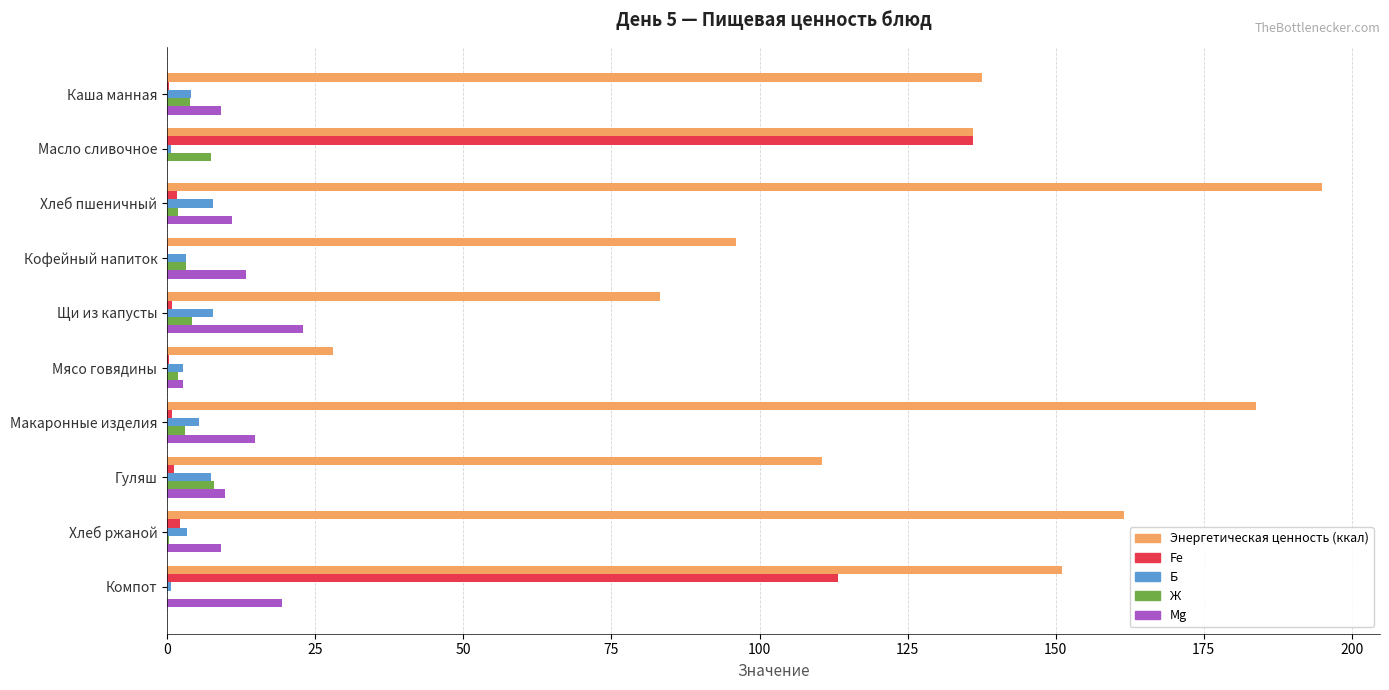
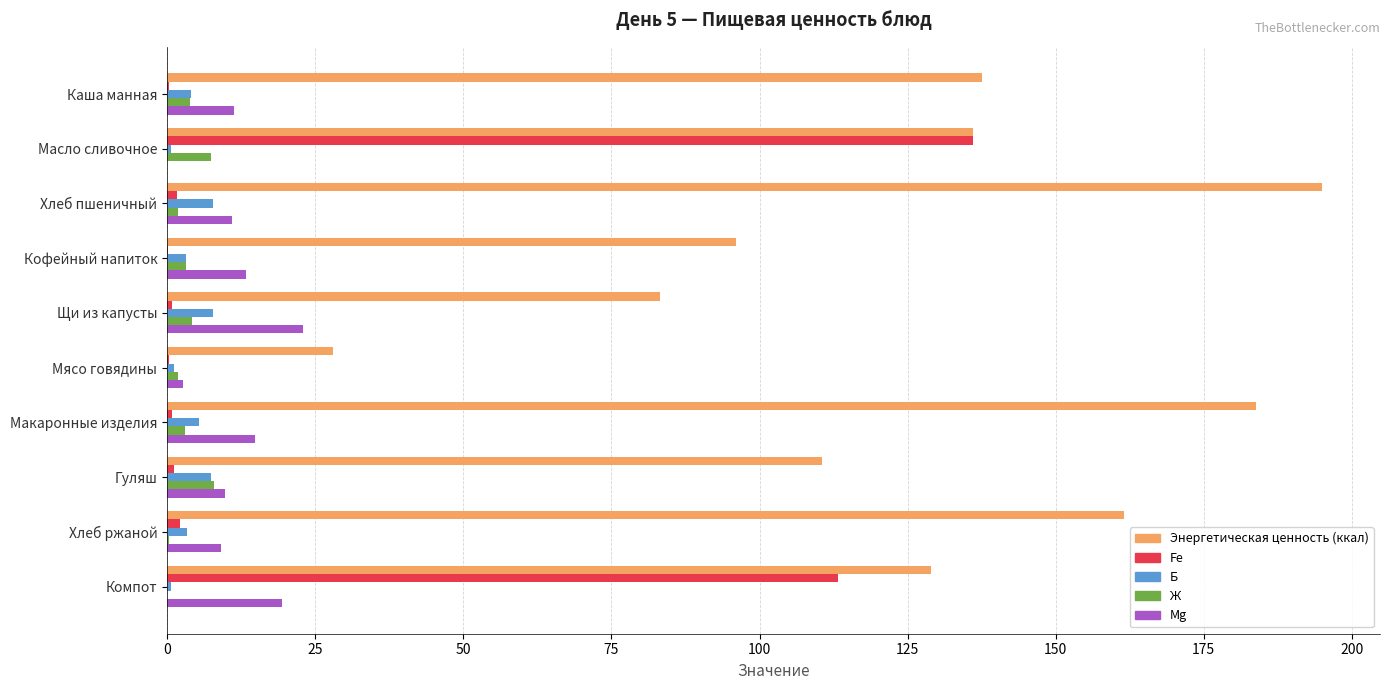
Mg, Каша манная: 9 -> 11
Б, Мясо говядины: 3 -> 1
Энергетическая ценность (ккал), Компот: 151 -> 129
